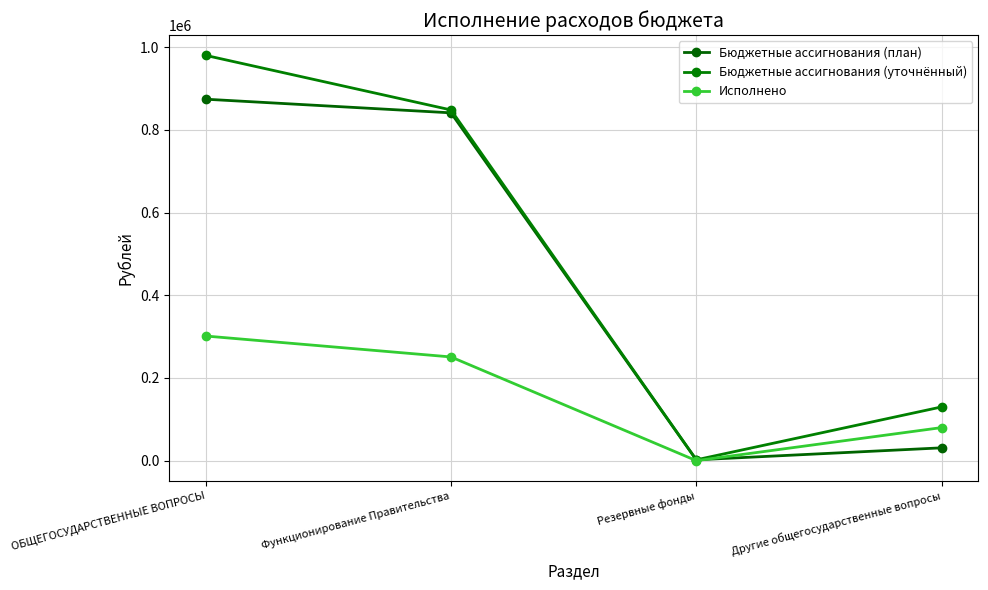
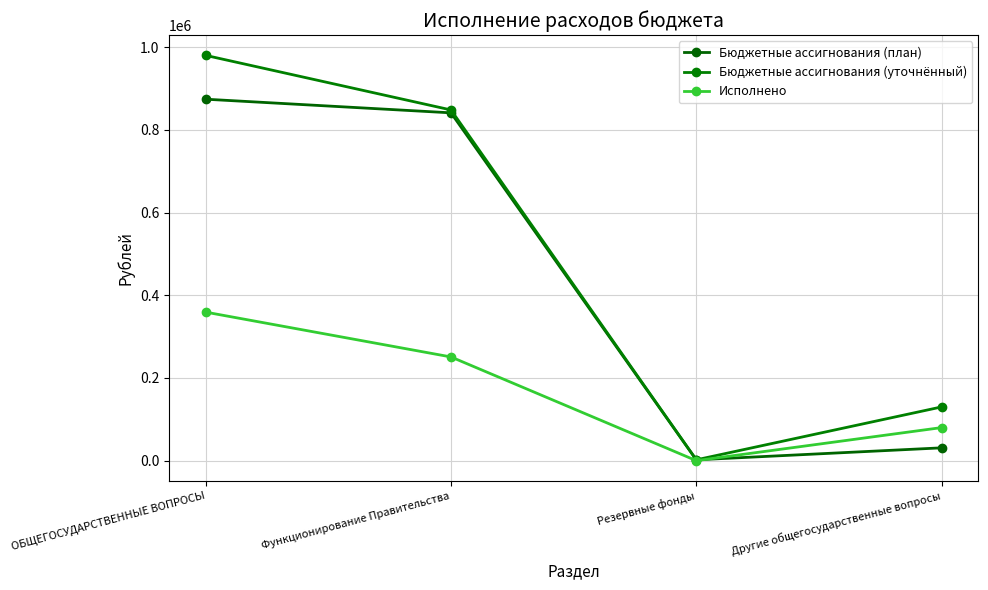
Исполнено, ОБЩЕГОСУДАРСТВЕННЫЕ ВОПРОСЫ: 300000 -> 360000
